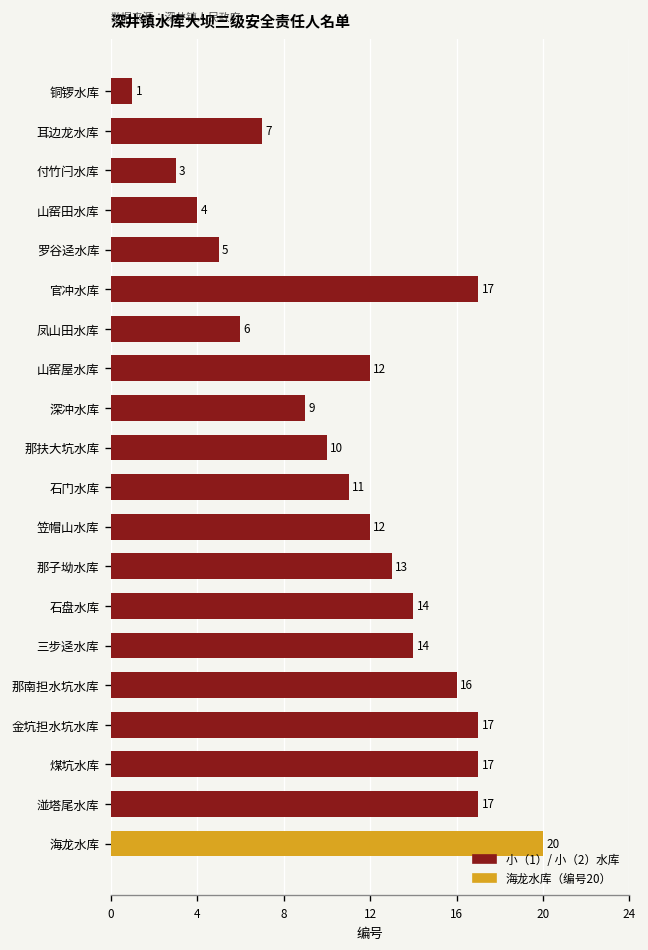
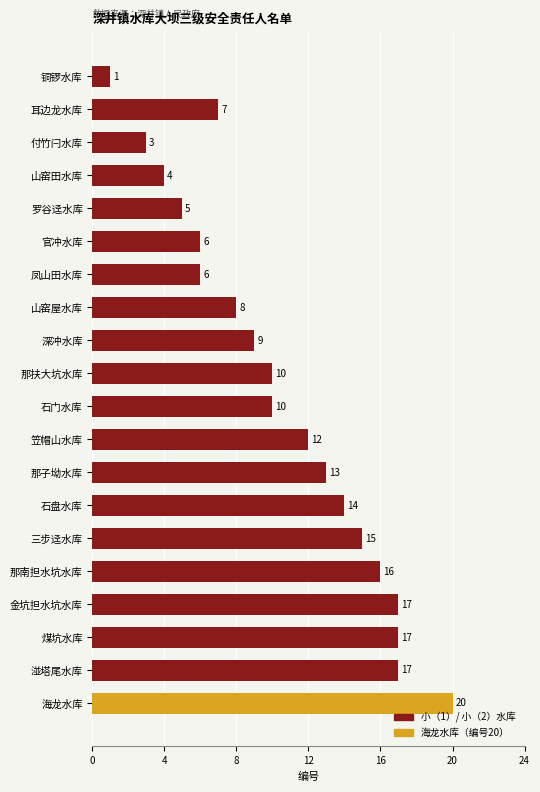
官冲水库: 17 -> 6
山窑屋水库: 12 -> 8
石门水库: 11 -> 10
三步迳水库: 14 -> 15
